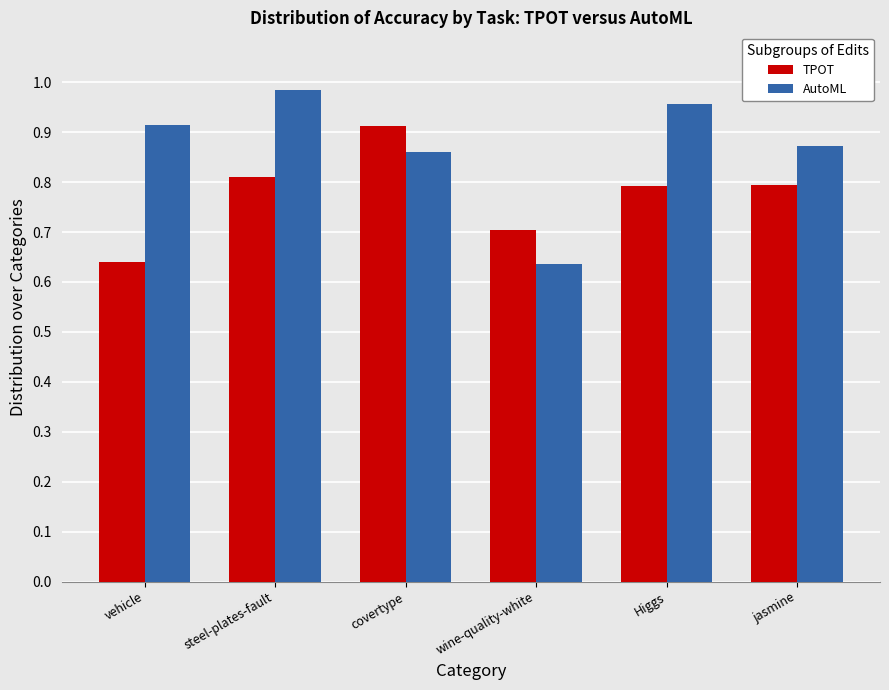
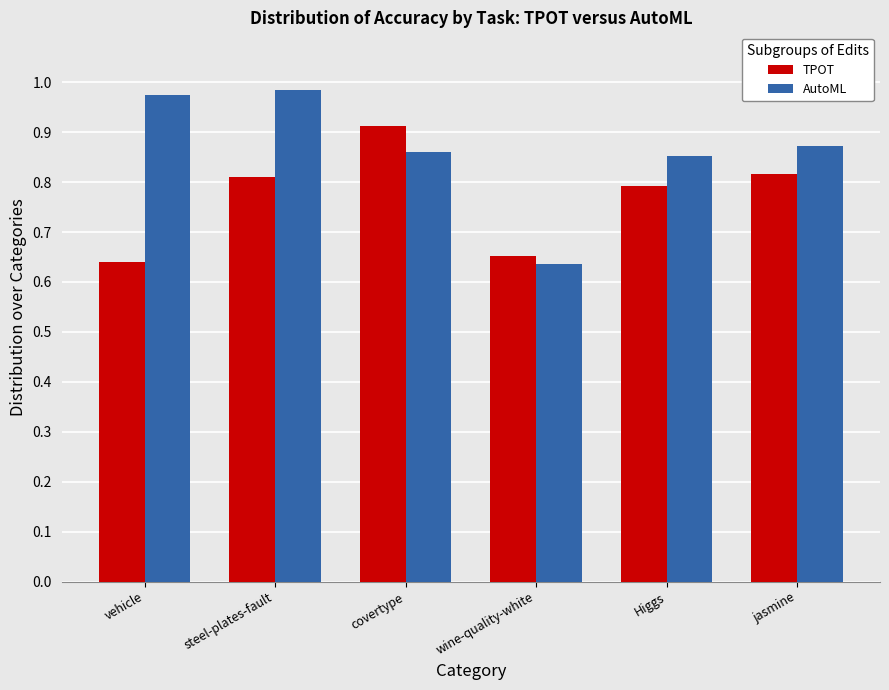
AutoML, vehicle: 0.91 -> 0.97
TPOT, wine-quality-white: 0.70 -> 0.65
AutoML, Higgs: 0.96 -> 0.85
TPOT, jasmine: 0.79 -> 0.82
